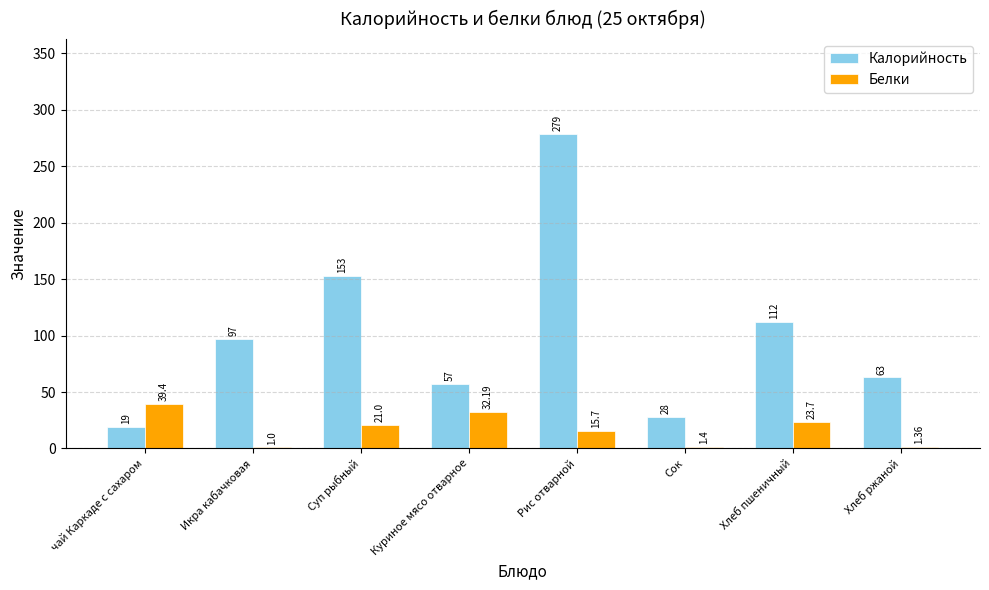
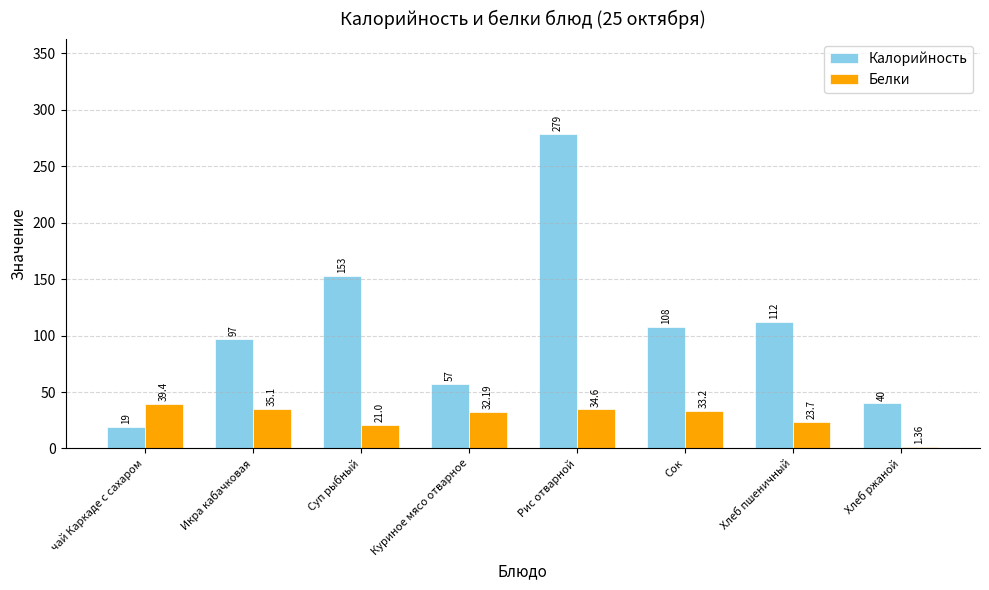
Белки, Икра кабачковая: 1.0 -> 35.1
Белки, Рис отварной: 15.7 -> 34.6
Калорийность, Сок: 28 -> 108
Белки, Сок: 1.4 -> 33.2
Калорийность, Хлеб ржаной: 63 -> 40
